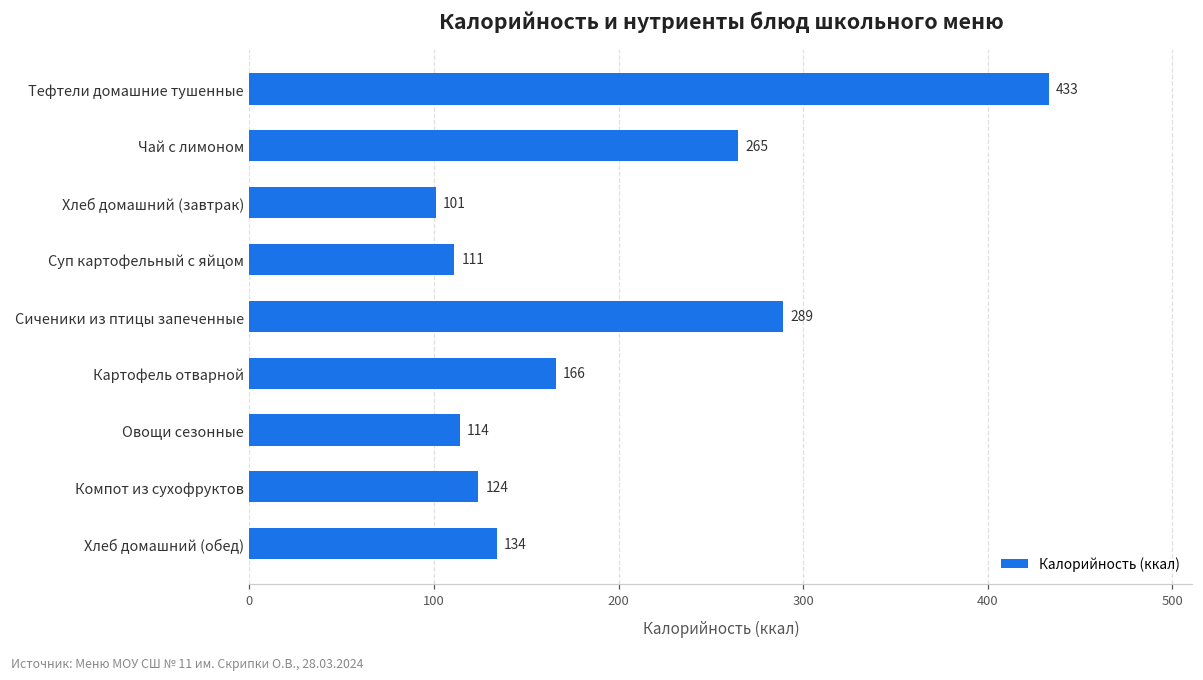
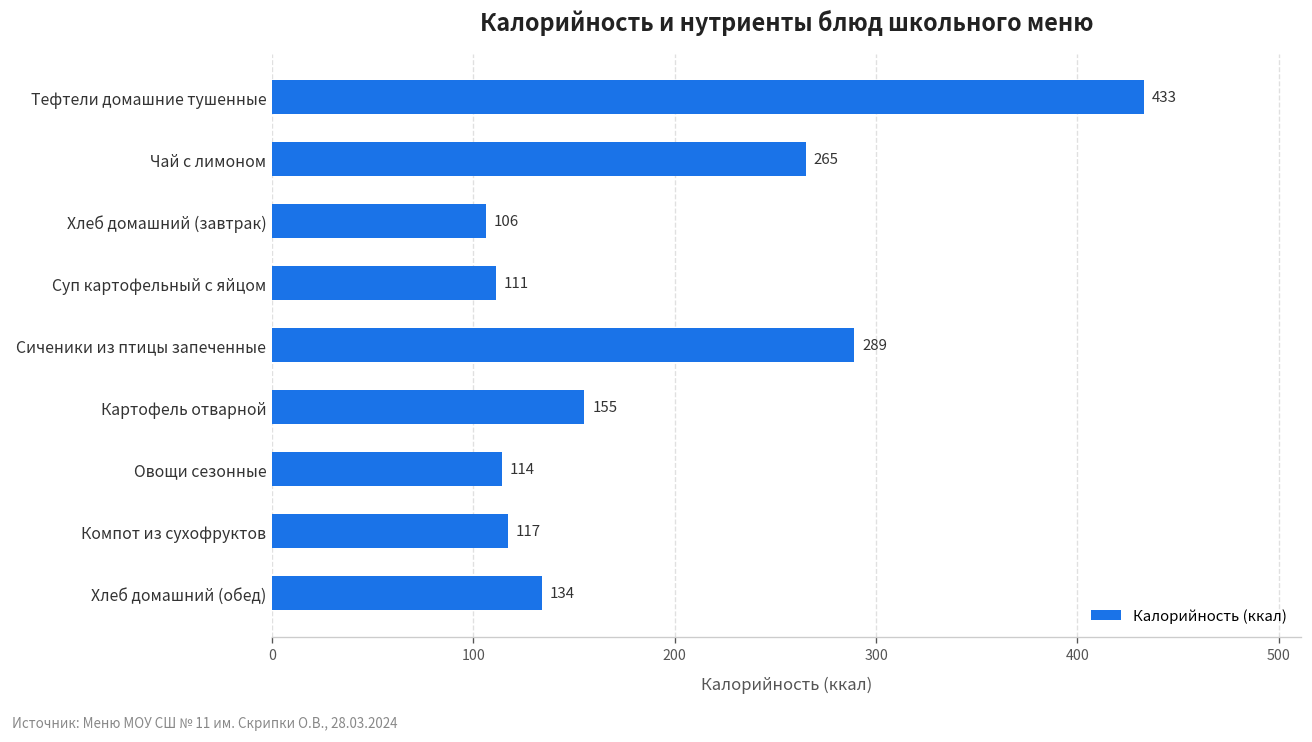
Хлеб домашний (завтрак): 101 -> 106
Картофель отварной: 166 -> 155
Компот из сухофруктов: 124 -> 117
